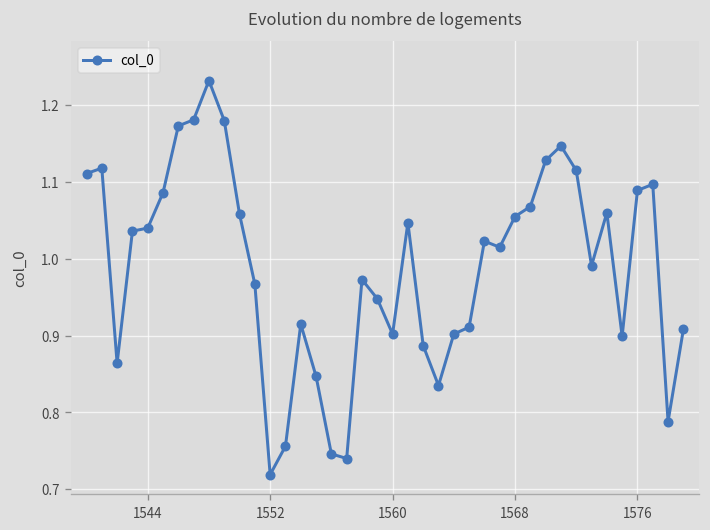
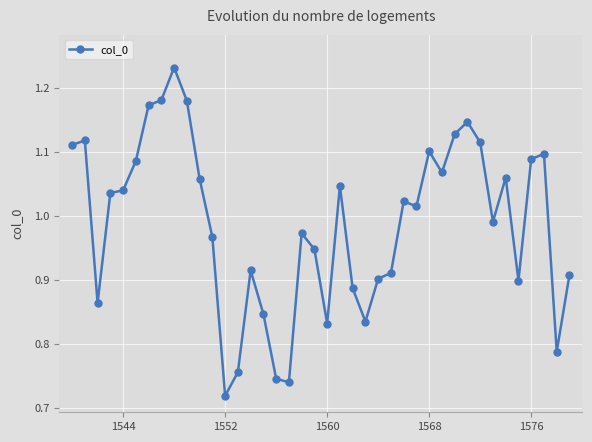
1560: 0.90 -> 0.83
1568: 1.06 -> 1.10
